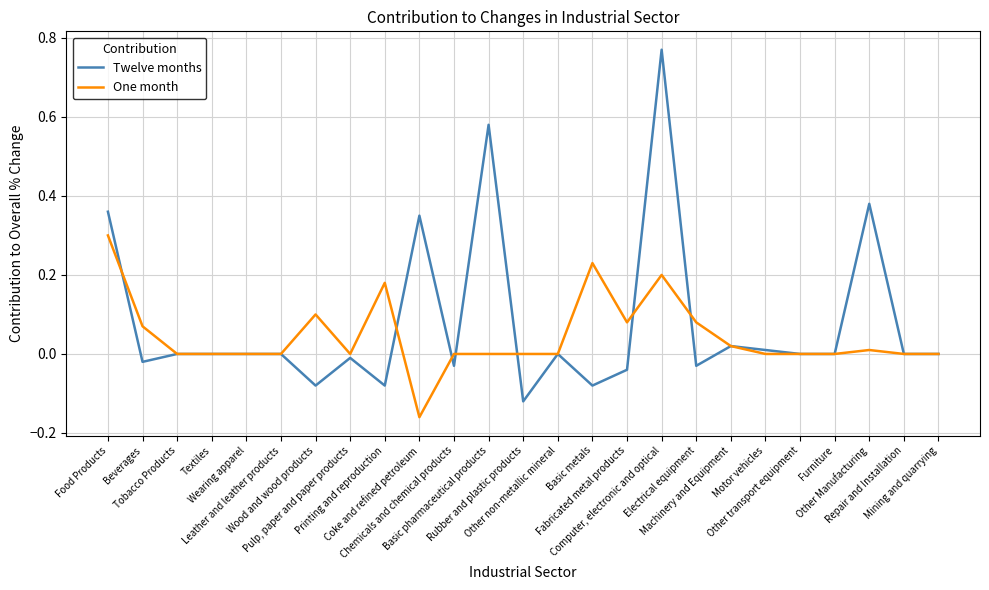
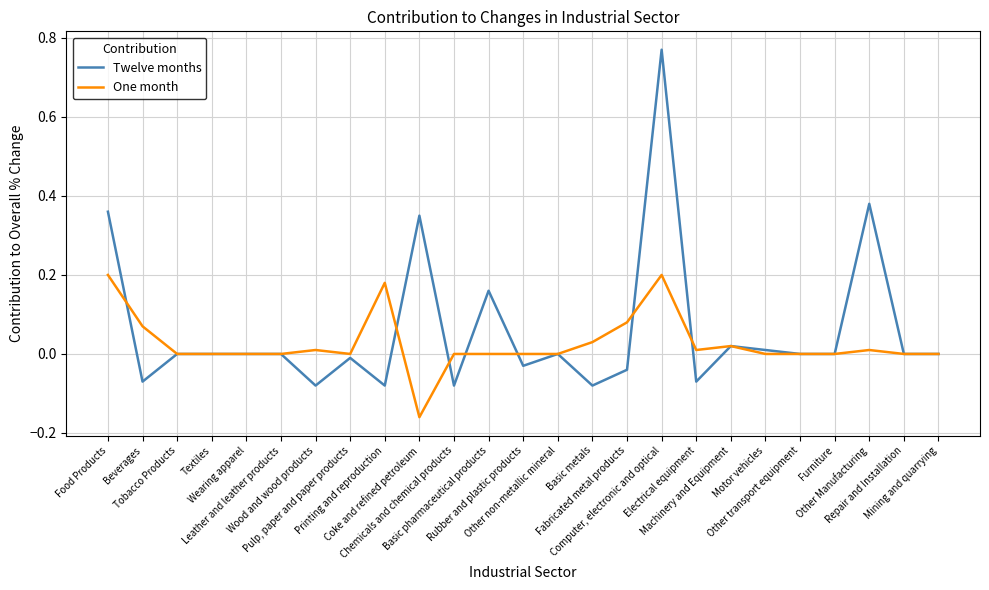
One month, Food Products: 0.3 -> 0.2
Twelve months, Beverages: -0.02 -> -0.07
One month, Wood and wood products: 0.10 -> 0.01
Twelve months, Chemicals and chemical products: -0.03 -> -0.08
Twelve months, Basic pharmaceutical products: 0.58 -> 0.16
Twelve months, Rubber and plastic products: -0.12 -> -0.03
One month, Basic metals: 0.23 -> 0.03
Twelve months, Electrical equipment: -0.03 -> -0.07
One month, Electrical equipment: 0.08 -> 0.01
